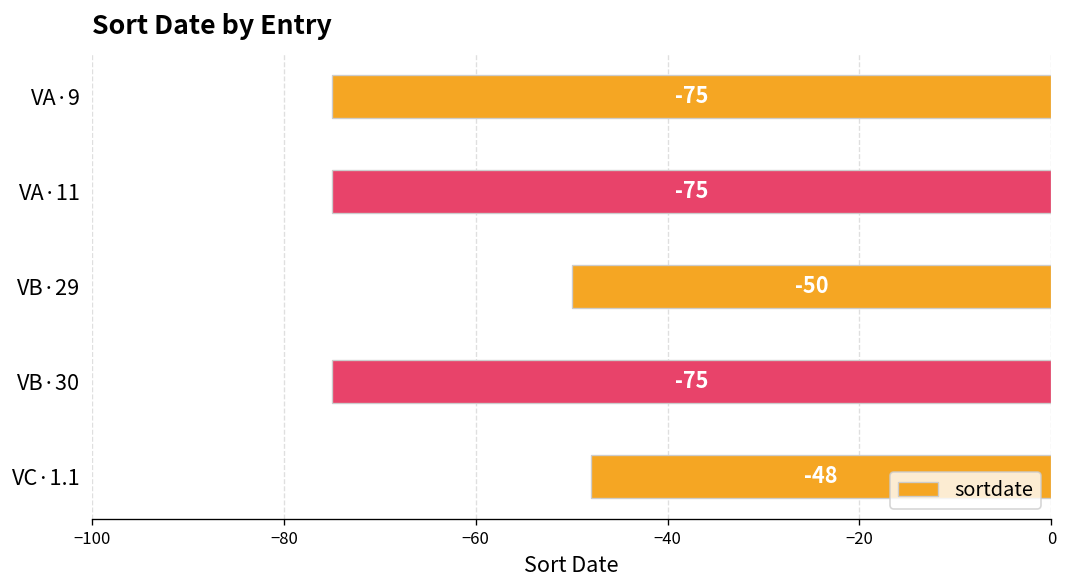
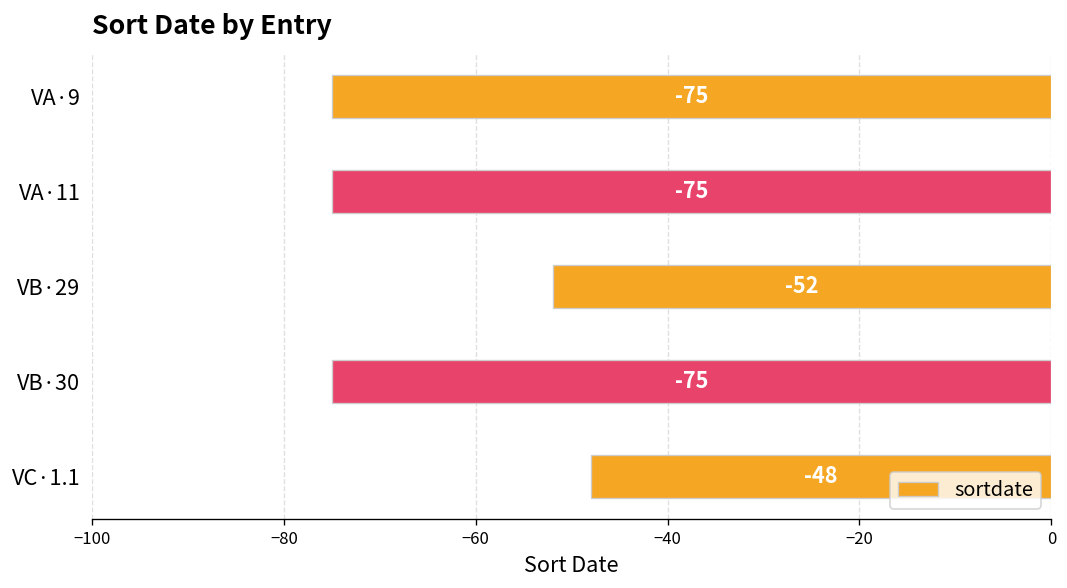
VB·29: -50 -> -52
